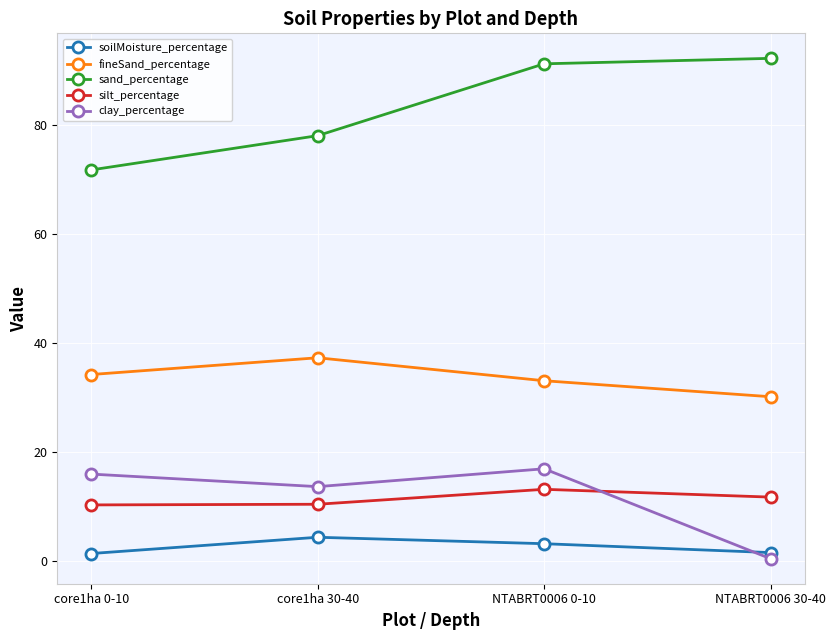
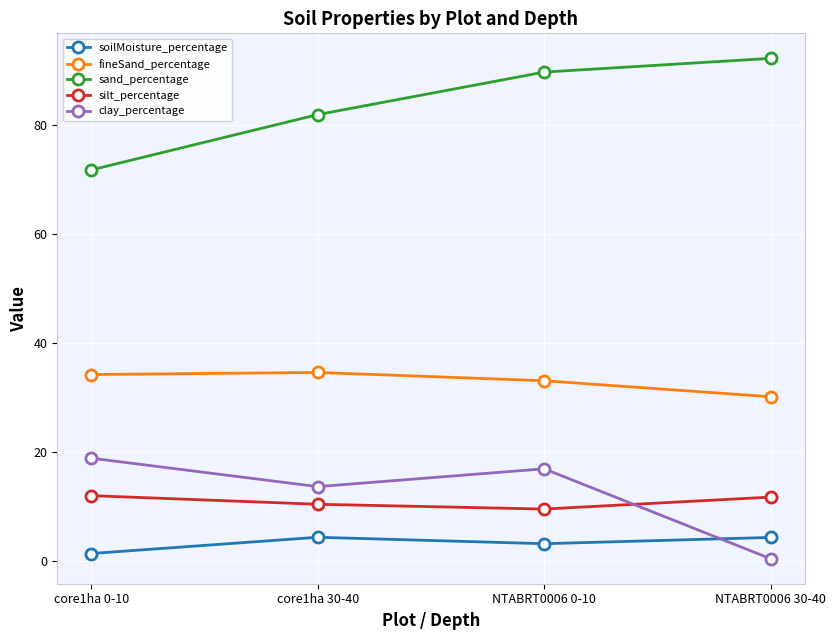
silt_percentage, core1ha 0-10: 10 -> 12
clay_percentage, core1ha 0-10: 16 -> 19
fineSand_percentage, core1ha 30-40: 37 -> 35
sand_percentage, core1ha 30-40: 78 -> 82
sand_percentage, NTABRT0006 0-10: 91 -> 90
silt_percentage, NTABRT0006 0-10: 13 -> 10
soilMoisture_percentage, NTABRT0006 30-40: 2 -> 4
